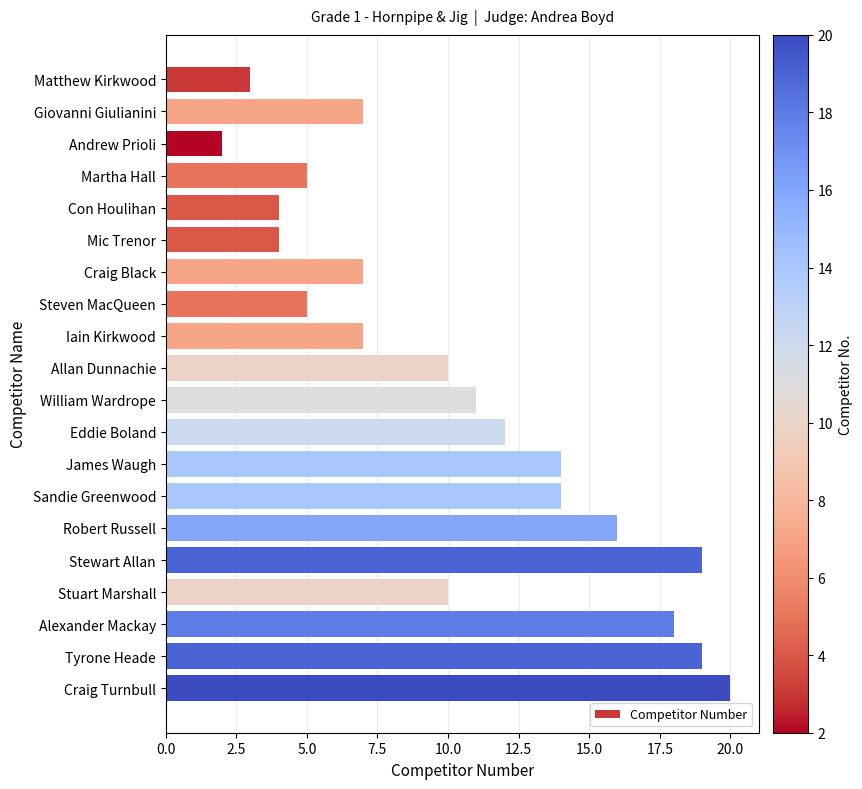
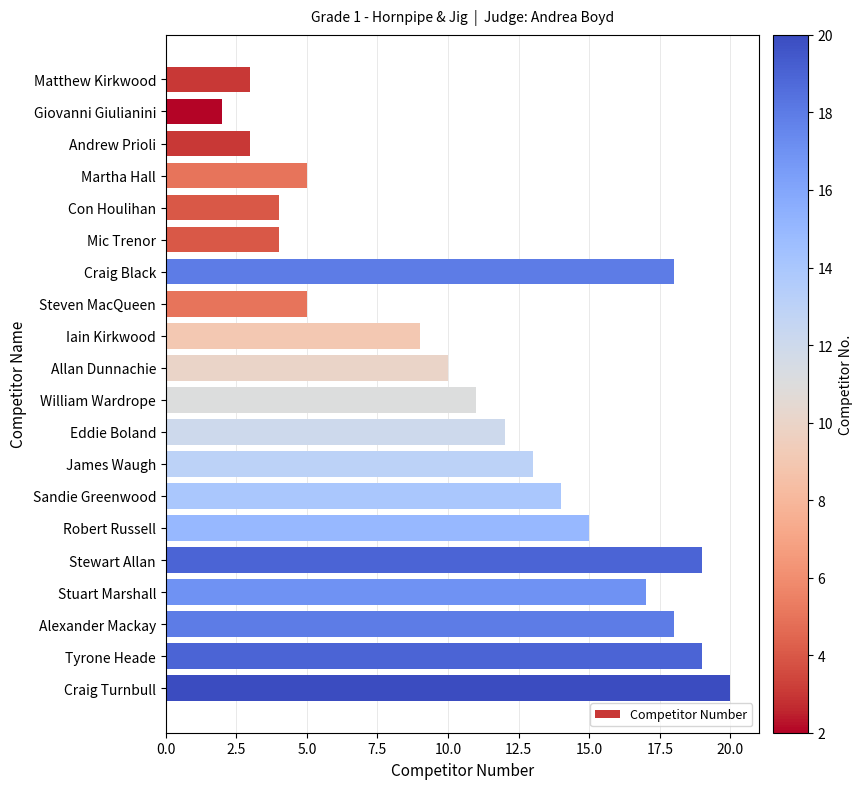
Giovanni Giulianini: 7 -> 2
Andrew Prioli: 2 -> 3
Craig Black: 7 -> 18
Iain Kirkwood: 7 -> 9
James Waugh: 14 -> 13
Robert Russell: 16 -> 15
Stuart Marshall: 10 -> 17
